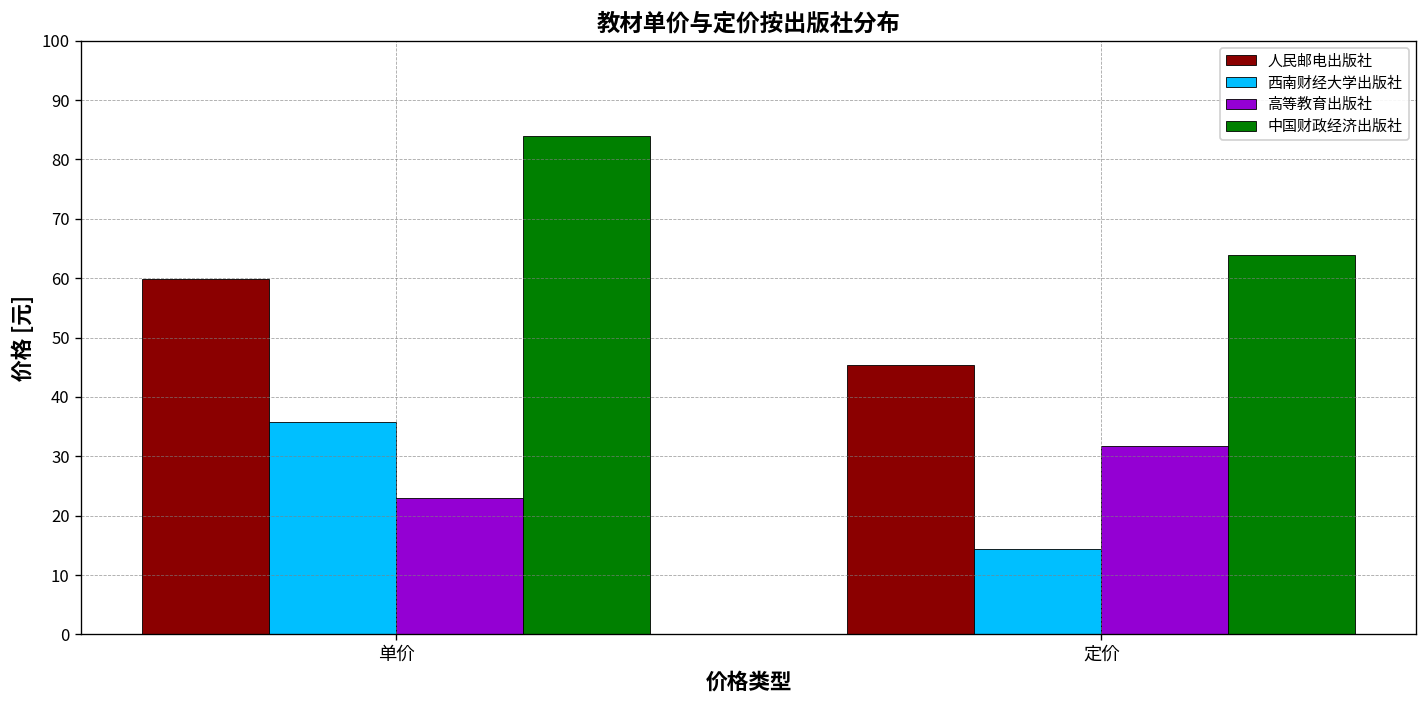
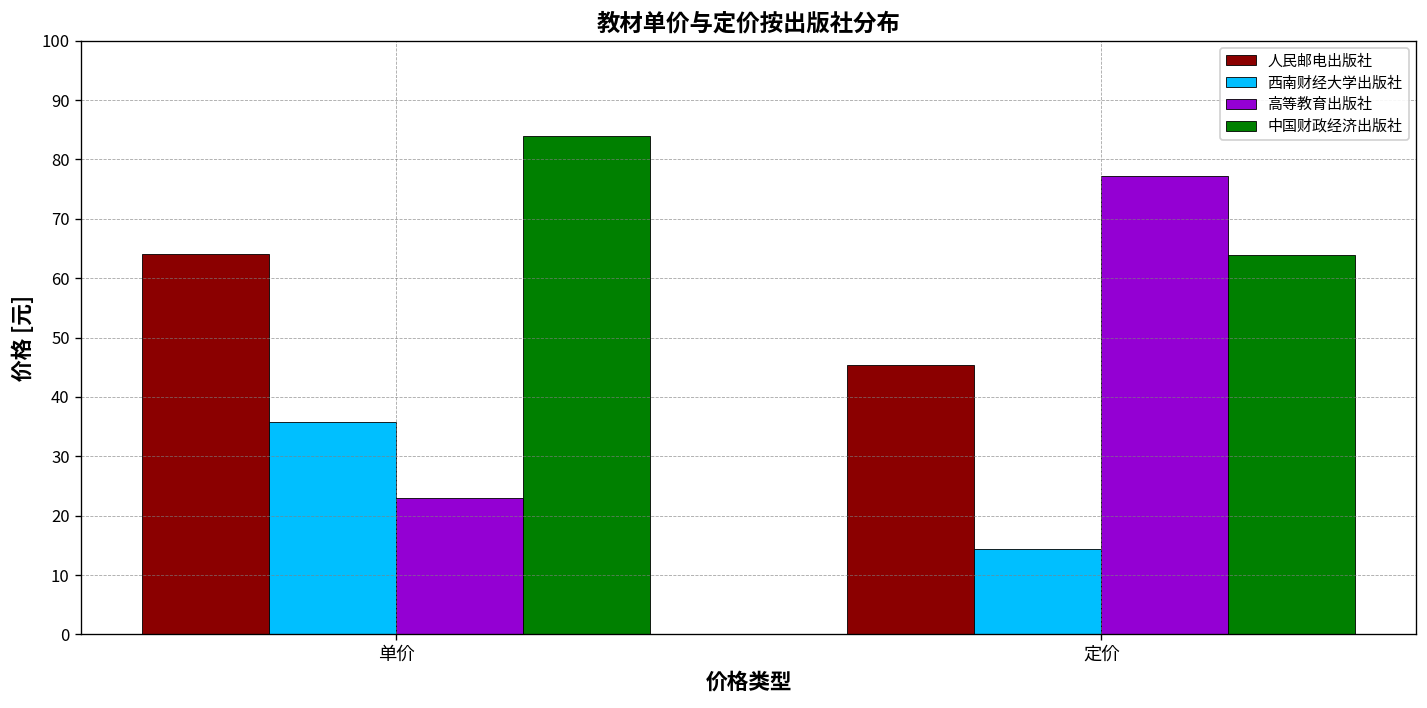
人民邮电出版社, 单价: 60 -> 64
高等教育出版社, 定价: 32 -> 77
